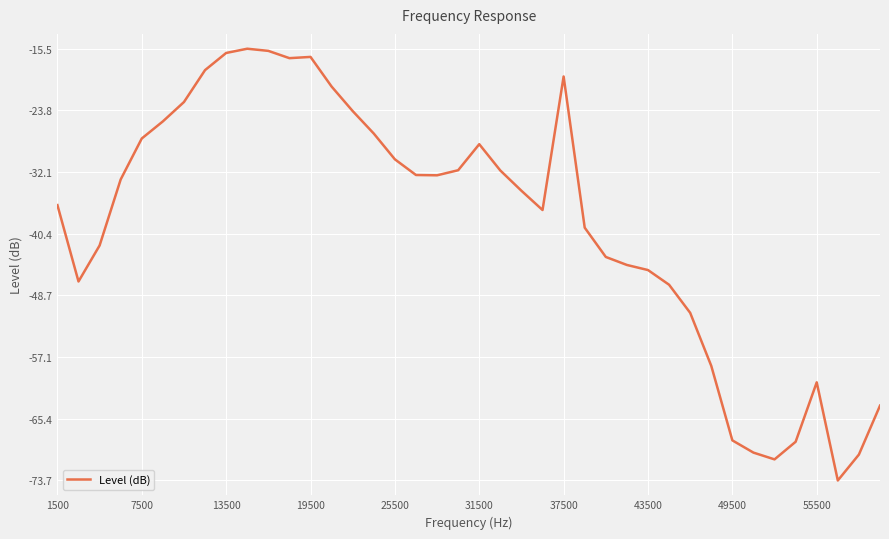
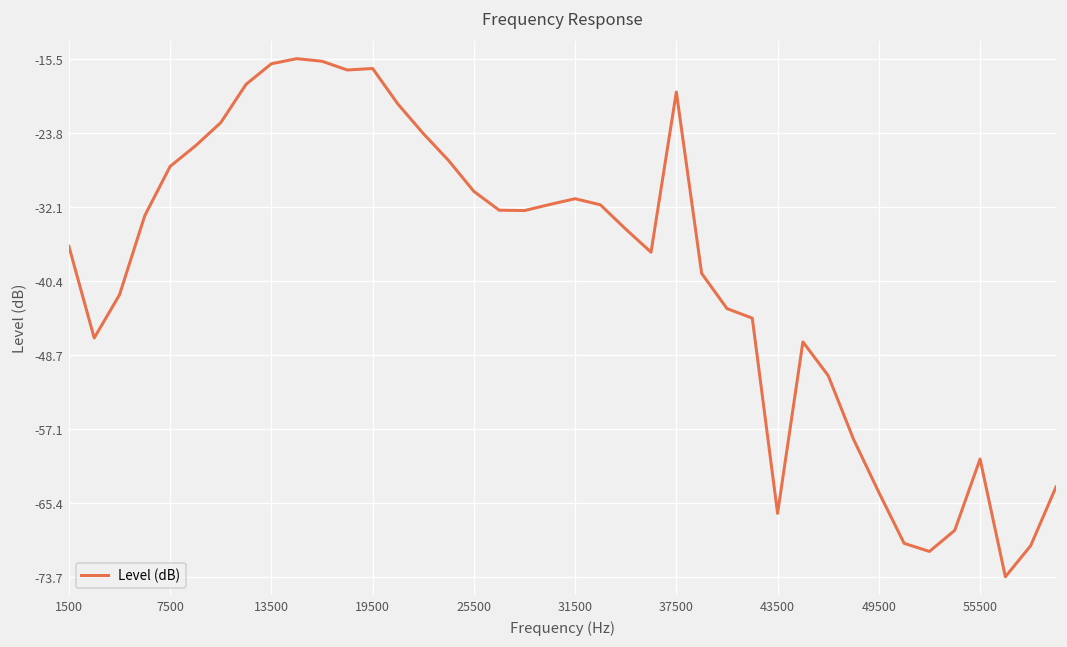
31500: -28 -> -31
43500: -45 -> -67
49500: -68 -> -64
